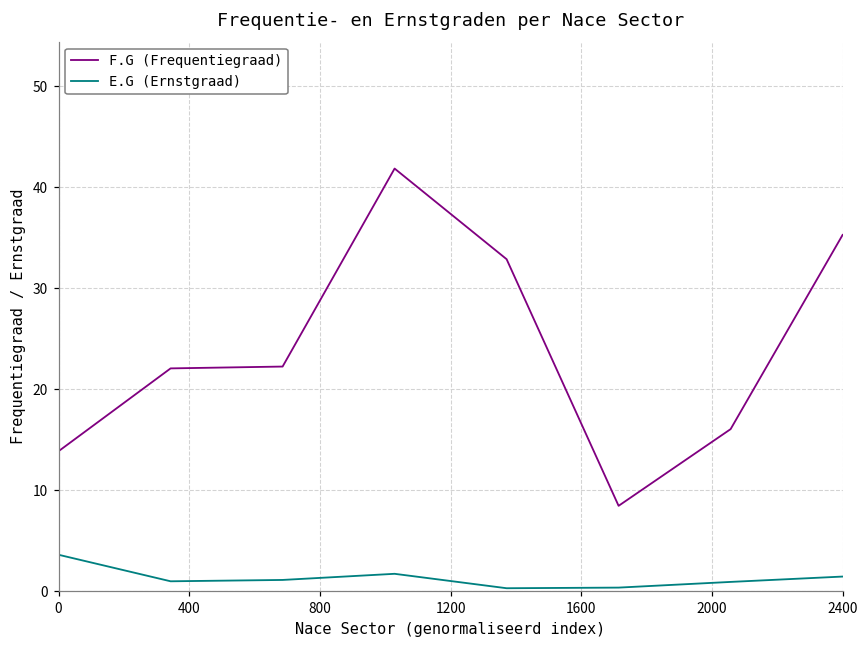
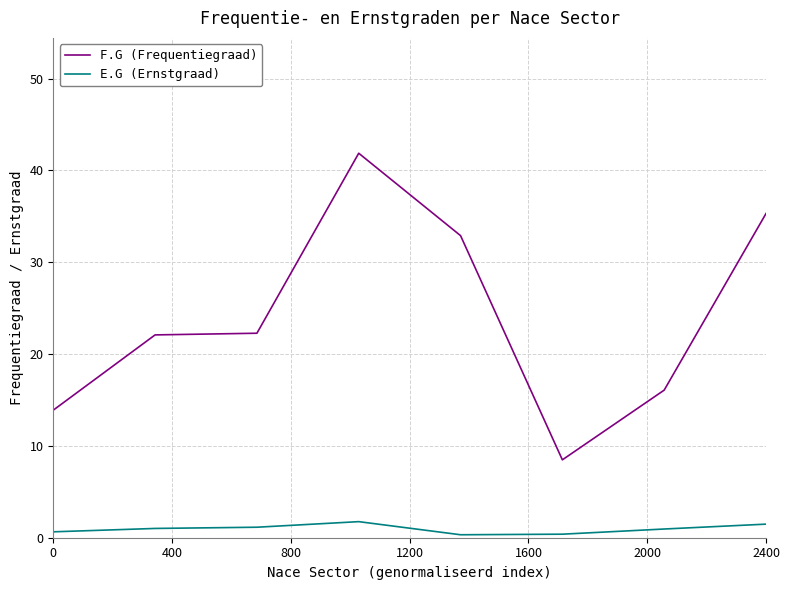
E.G (Ernstgraad), 0: 4 -> 1
